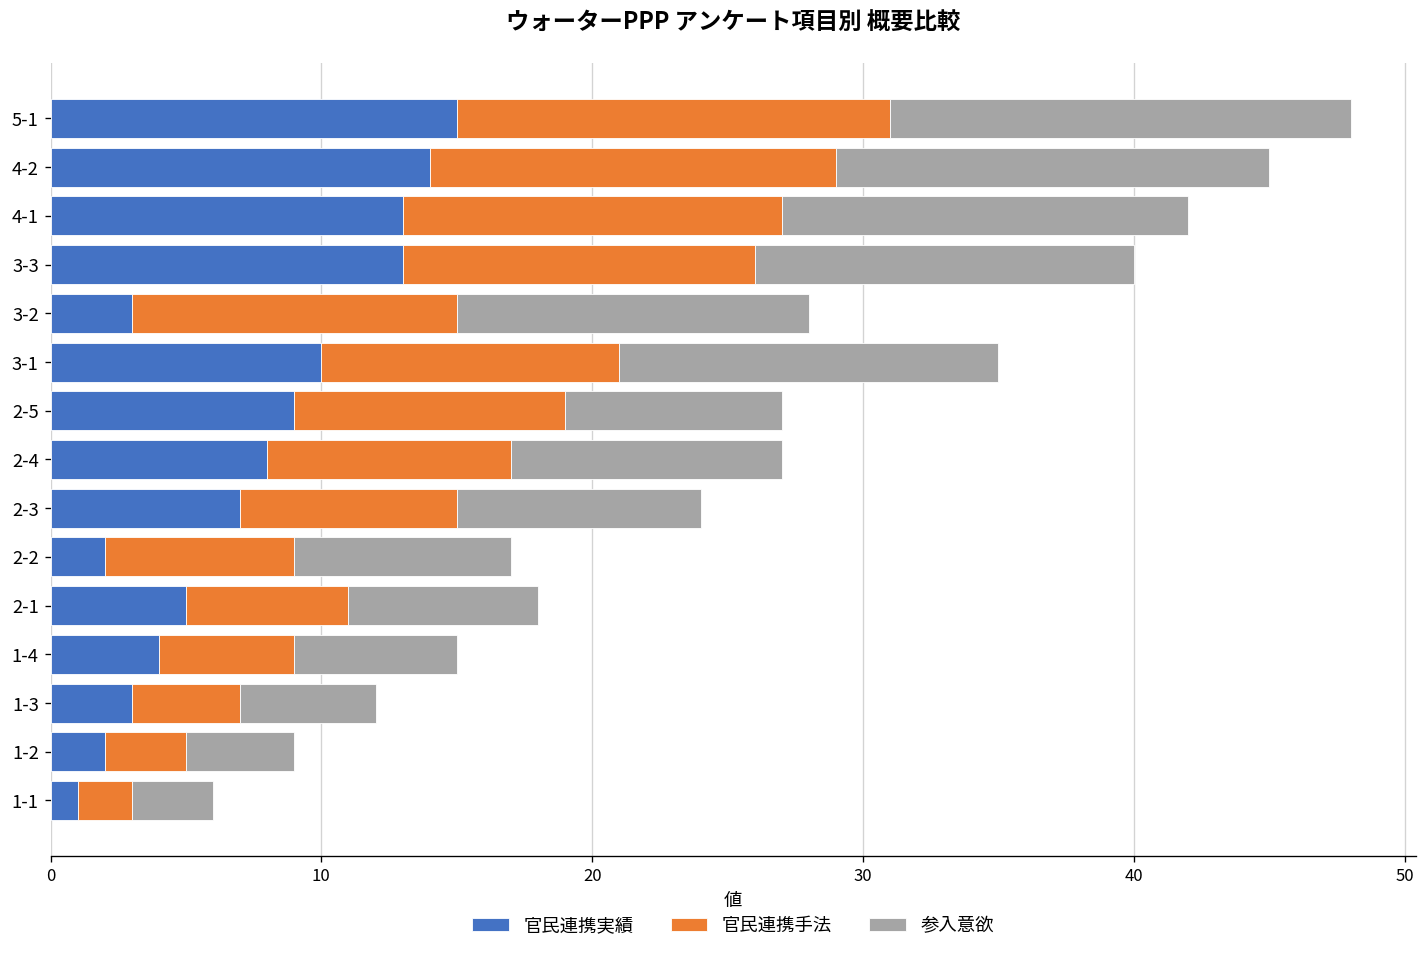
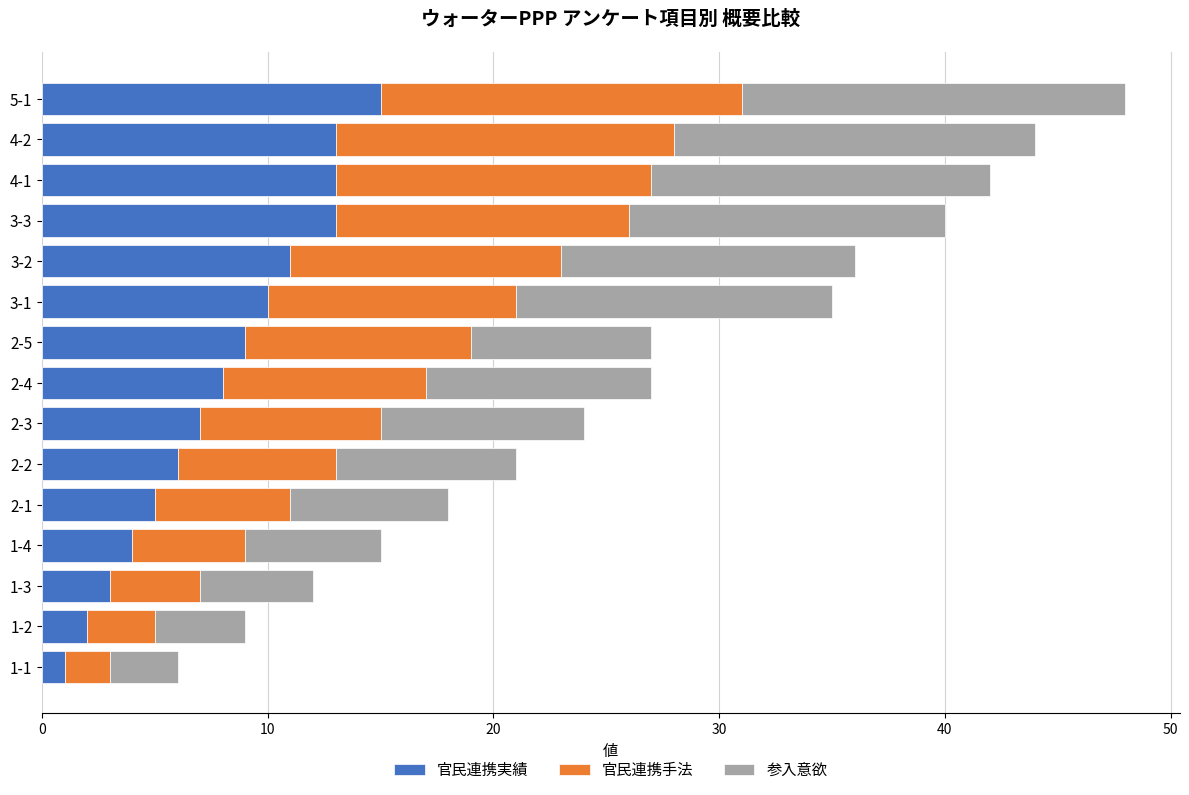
官民連携実績, 4-2: 14 -> 13
官民連携実績, 3-2: 3 -> 11
官民連携実績, 2-2: 2 -> 6
